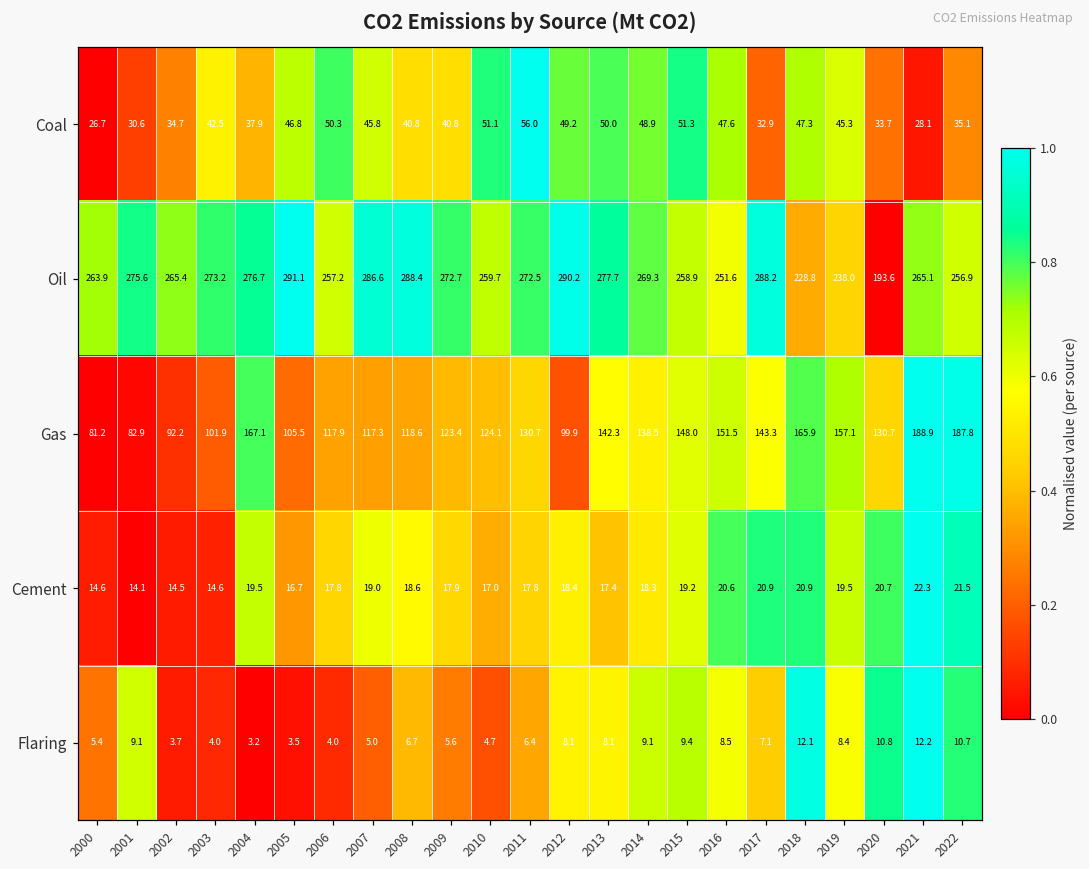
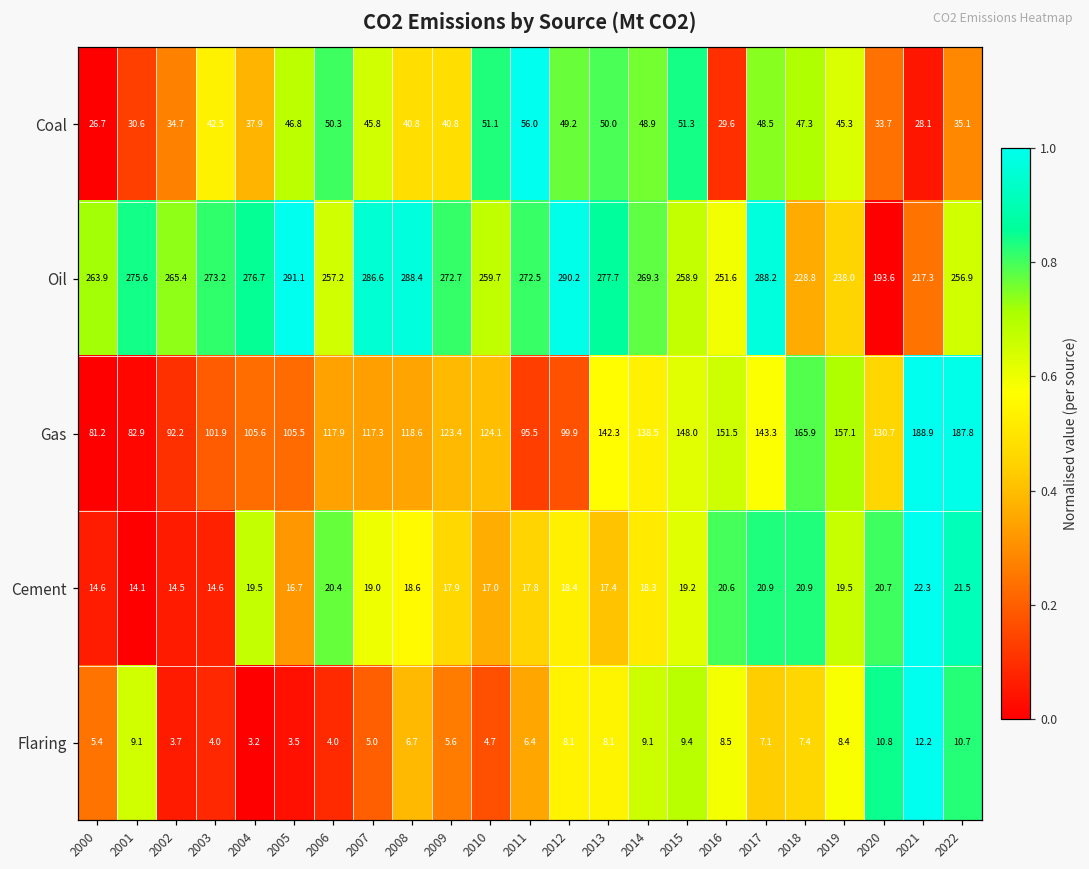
Coal, 2016: 47.6 -> 29.6
Coal, 2017: 32.9 -> 48.5
Oil, 2021: 265.1 -> 217.3
Gas, 2004: 167.1 -> 105.6
Gas, 2011: 130.7 -> 95.5
Cement, 2006: 17.8 -> 20.4
Flaring, 2018: 12.1 -> 7.4
